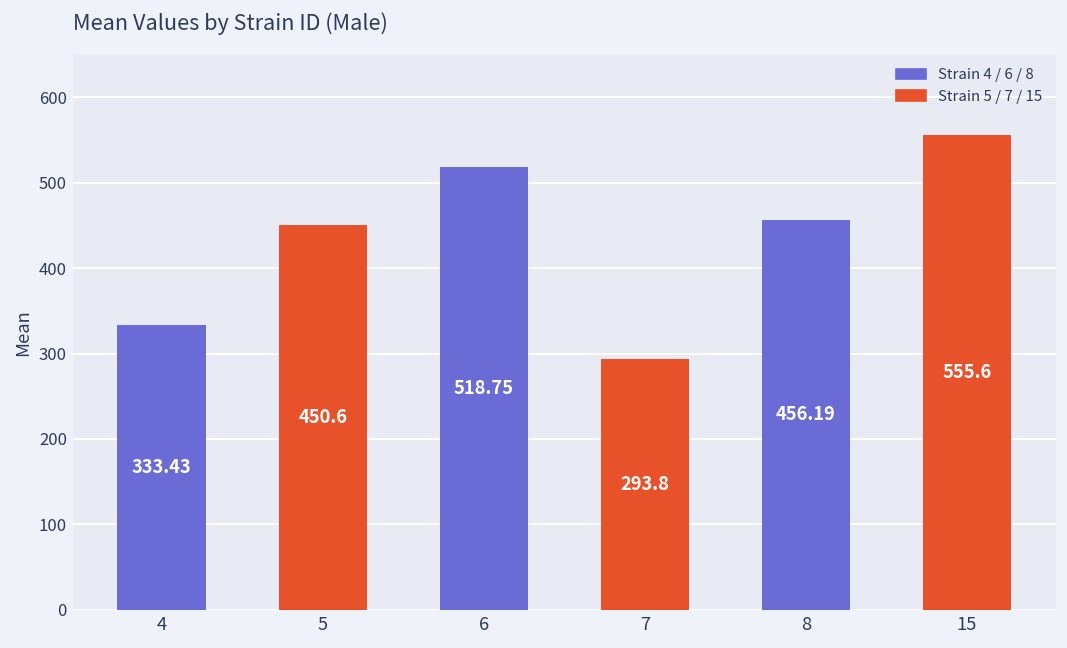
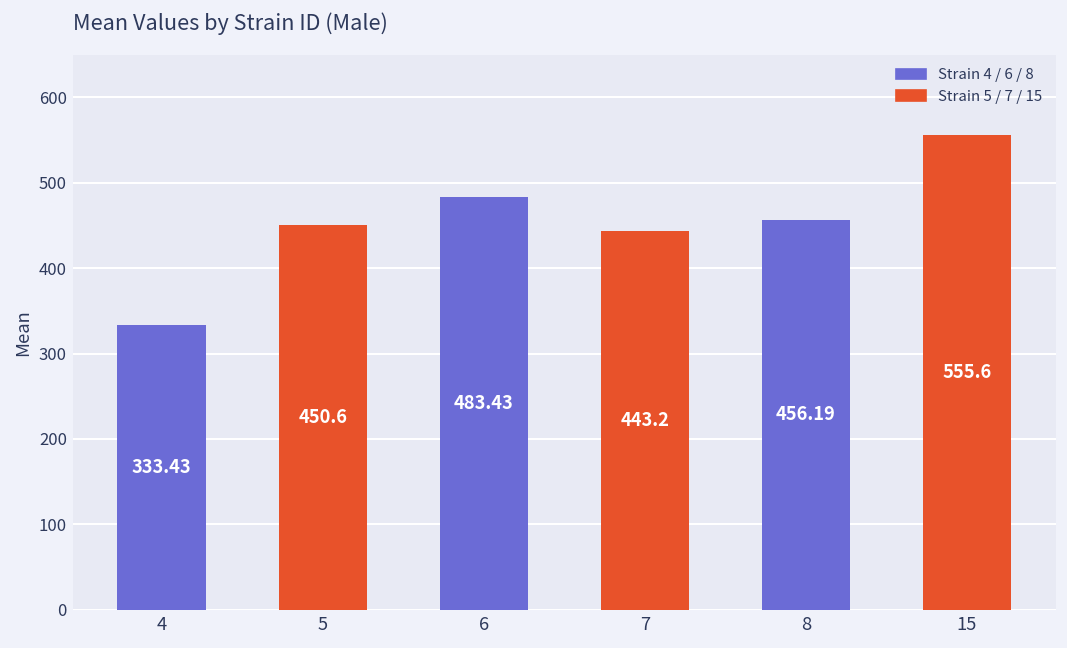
6: 518.75 -> 483.43
7: 293.8 -> 443.2
